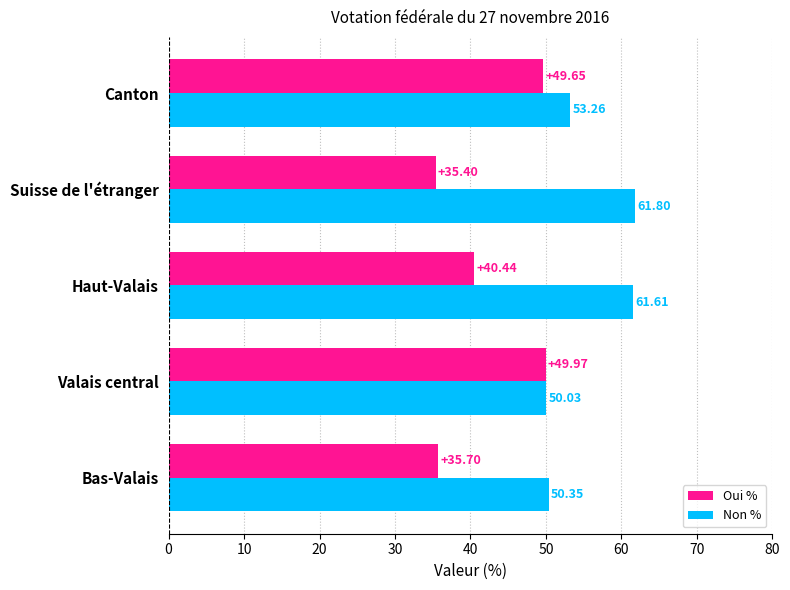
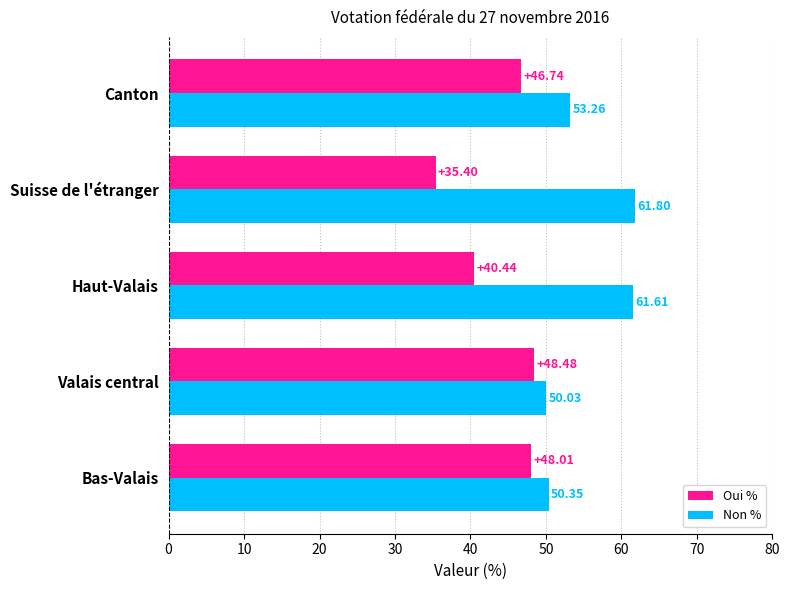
Oui %, Canton: +49.65 -> +46.74
Oui %, Valais central: +49.97 -> +48.48
Oui %, Bas-Valais: +35.70 -> +48.01
